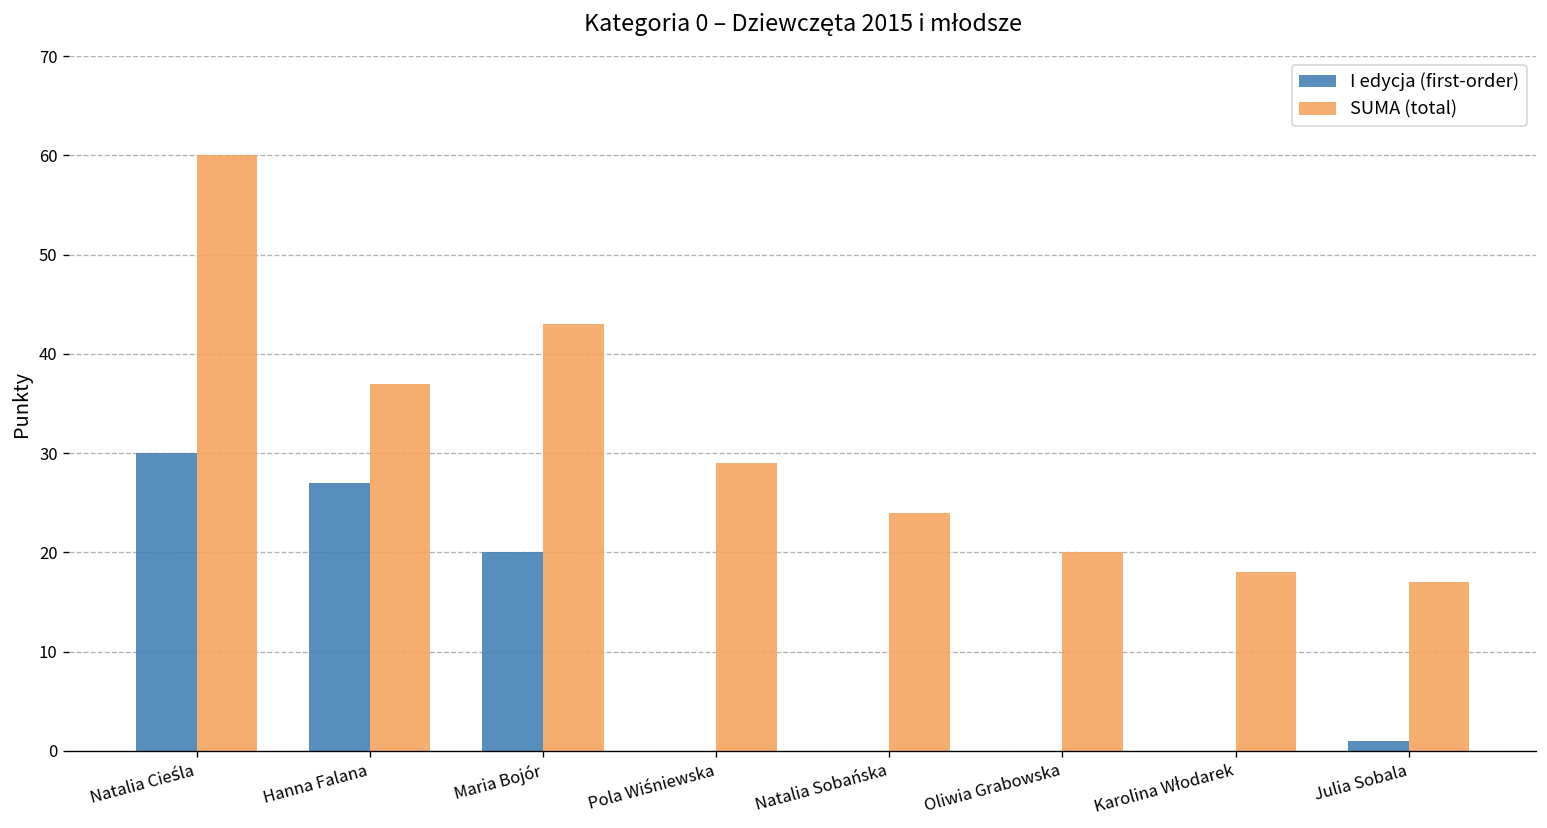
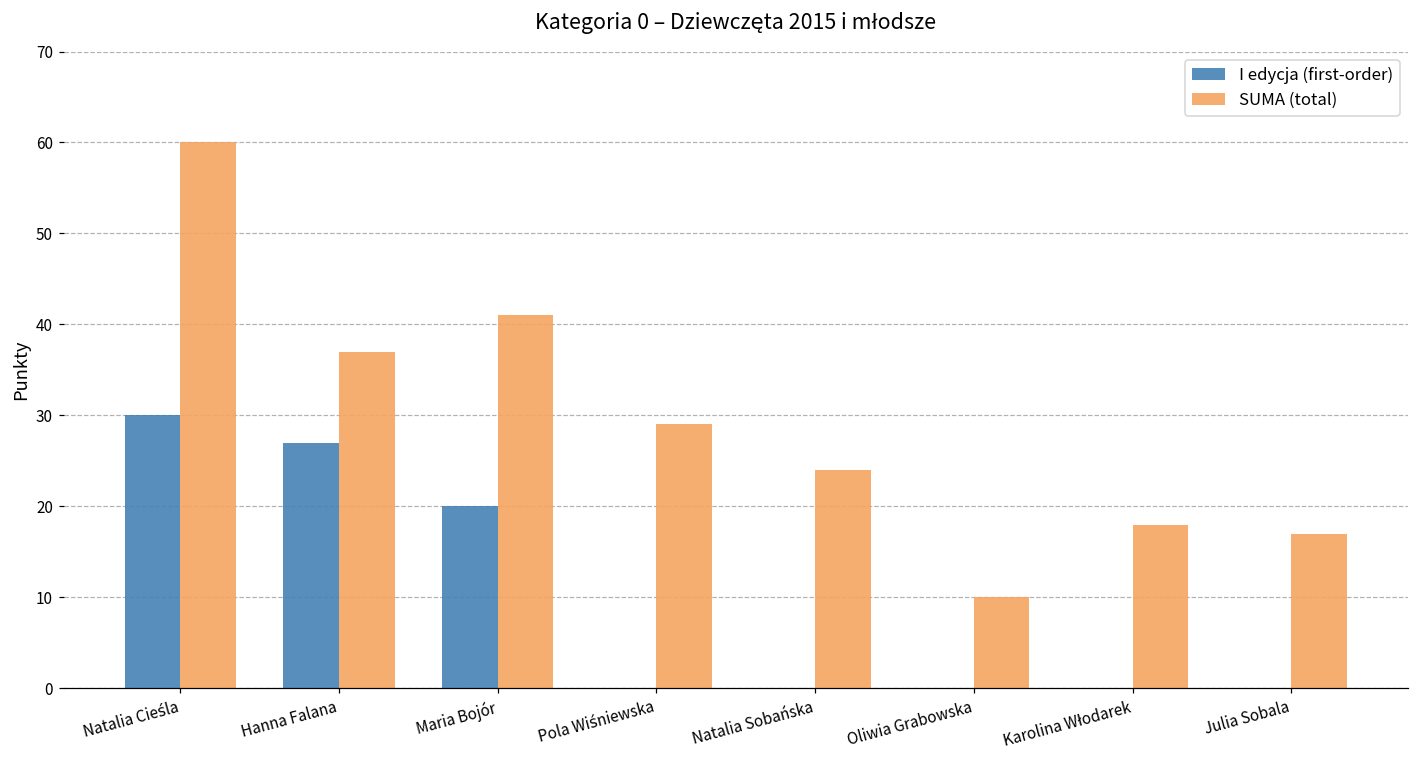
SUMA (total), Maria Bojór: 43 -> 41
SUMA (total), Oliwia Grabowska: 20 -> 10
I edycja (first-order), Julia Sobala: 1 -> 0
